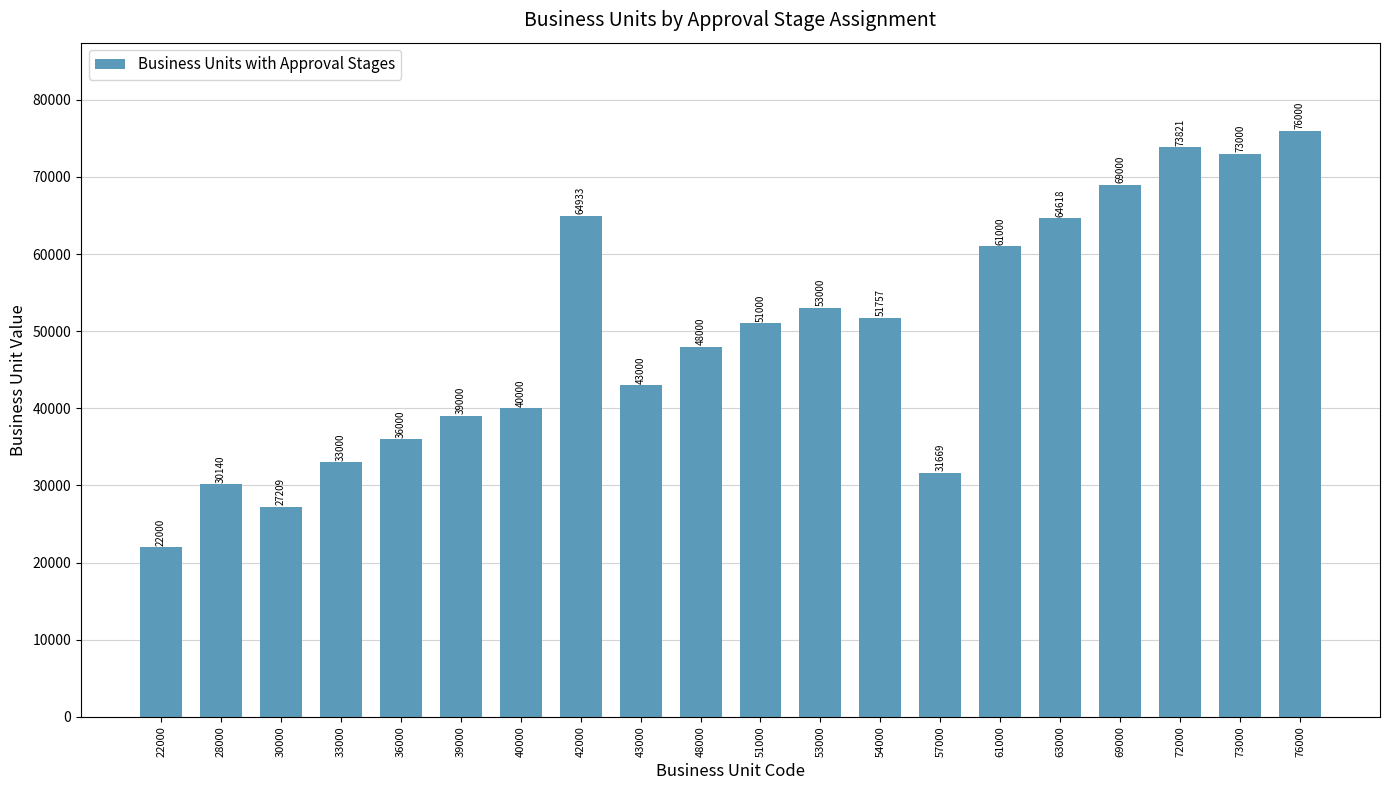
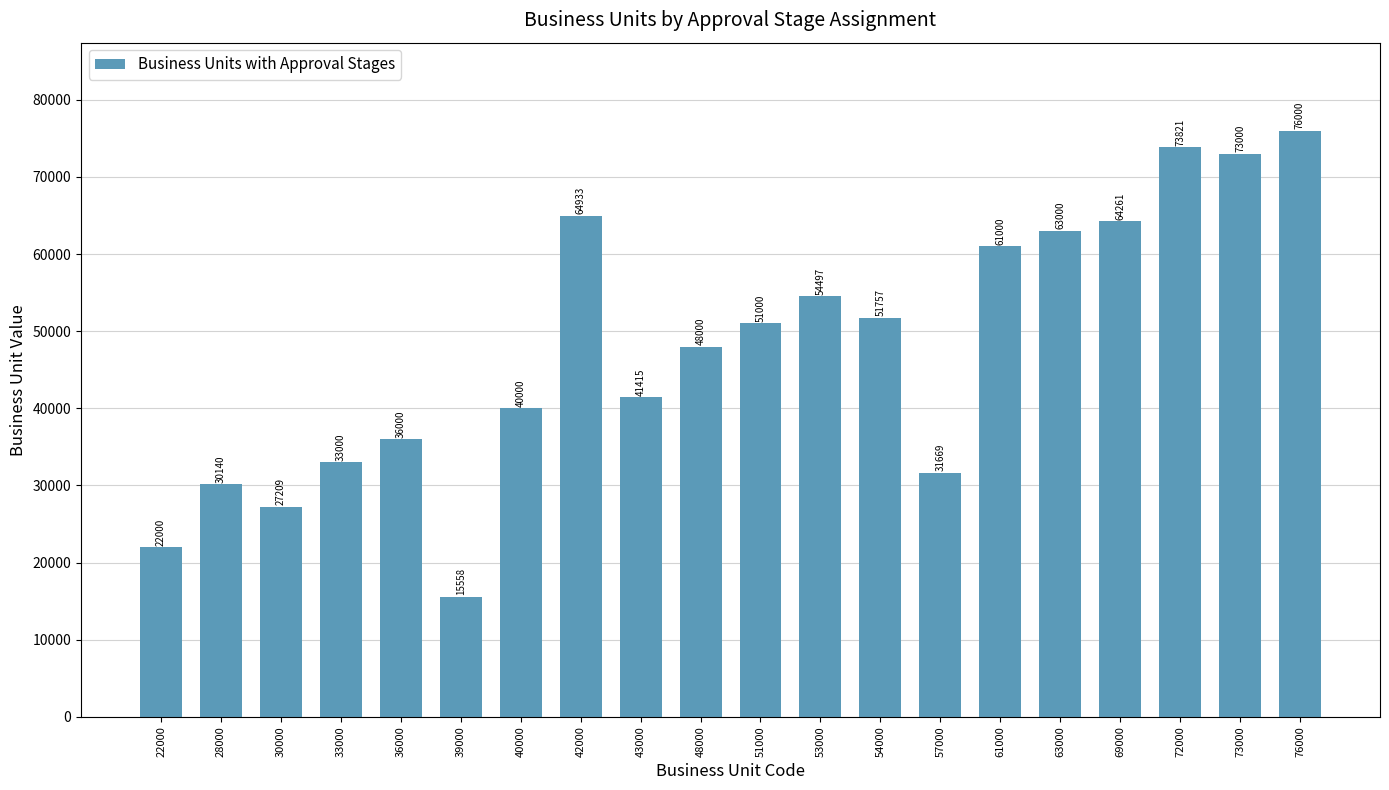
39000: 39000 -> 15558
43000: 43000 -> 41415
53000: 53000 -> 54497
63000: 64618 -> 63000
69000: 69000 -> 64261
